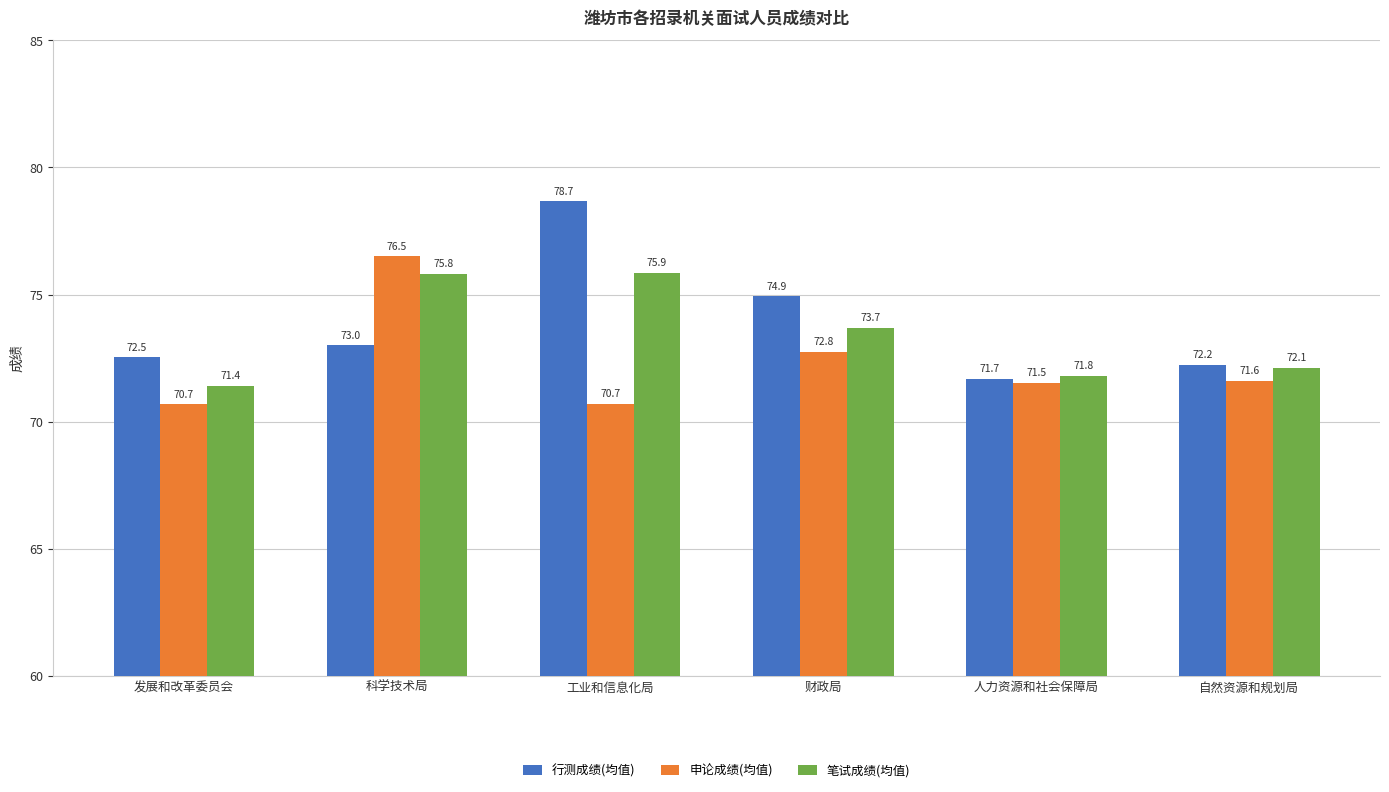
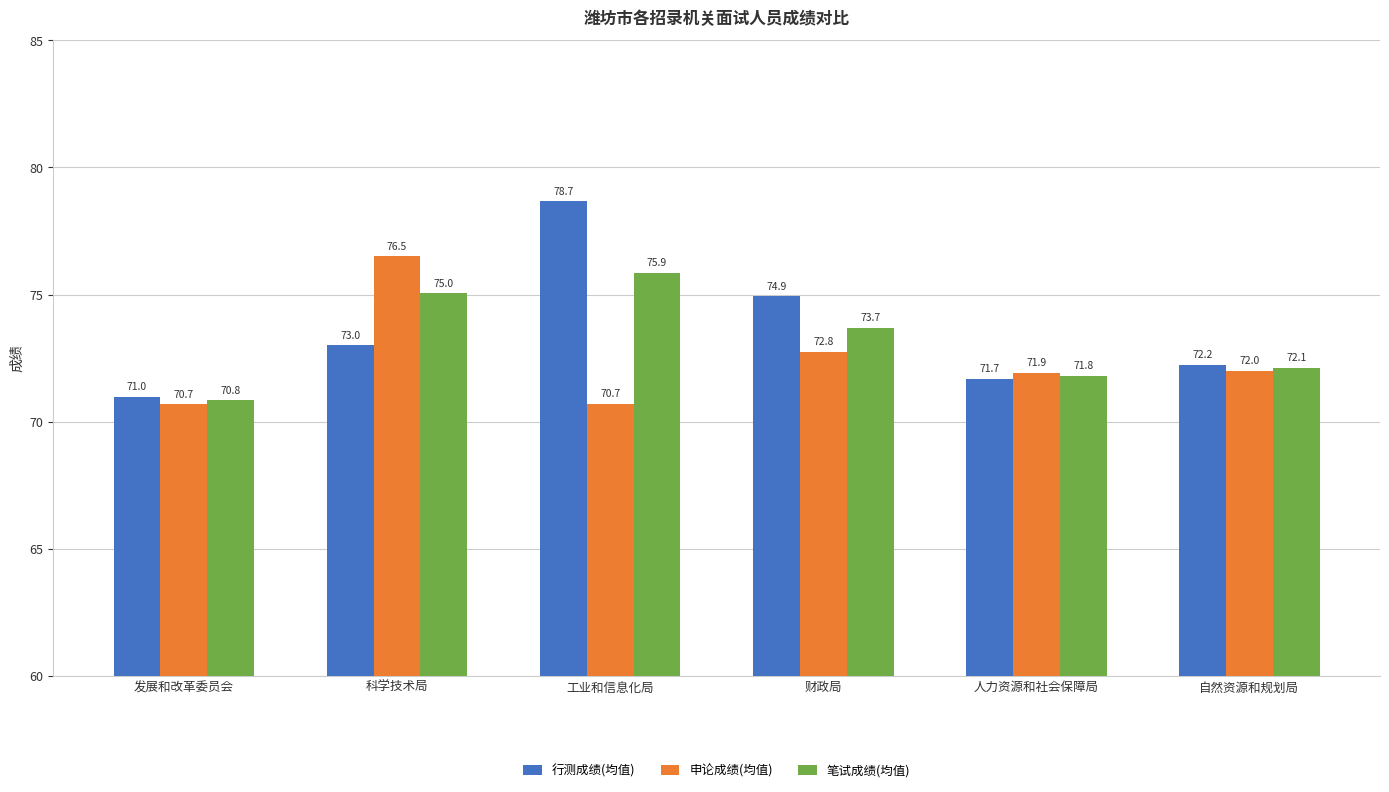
行测成绩(均值), 发展和改革委员会: 72.5 -> 71.0
笔试成绩(均值), 发展和改革委员会: 71.4 -> 70.8
笔试成绩(均值), 科学技术局: 75.8 -> 75.0
申论成绩(均值), 人力资源和社会保障局: 71.5 -> 71.9
申论成绩(均值), 自然资源和规划局: 71.6 -> 72.0
